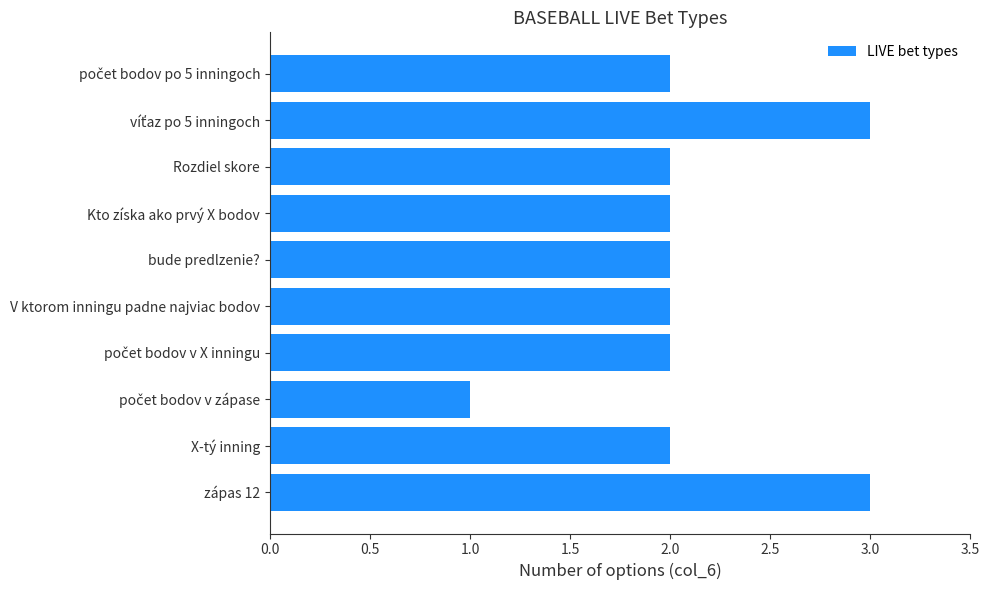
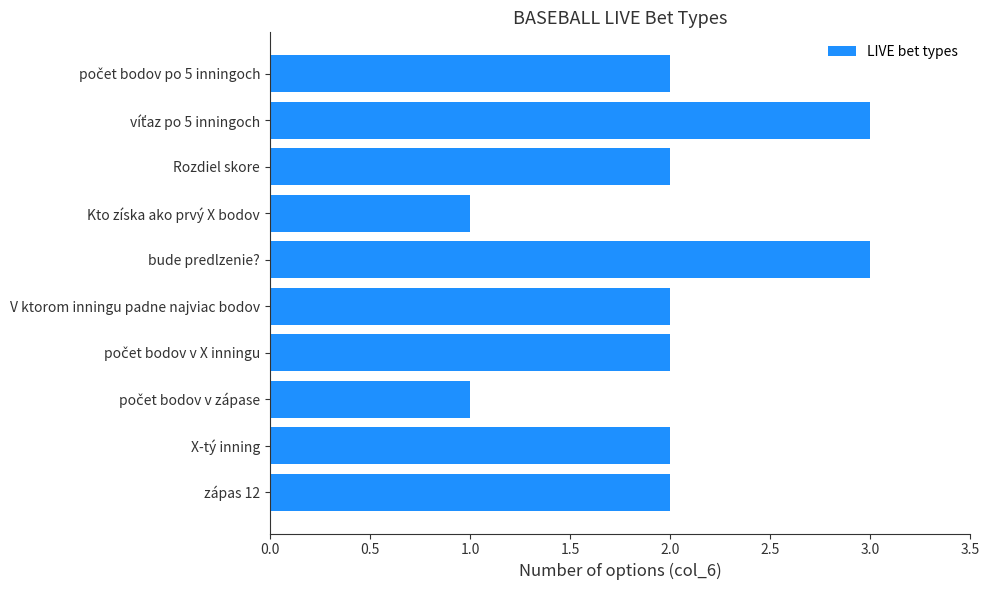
Kto získa ako prvý X bodov: 2 -> 1
bude predlzenie?: 2 -> 3
zápas 12: 3 -> 2
